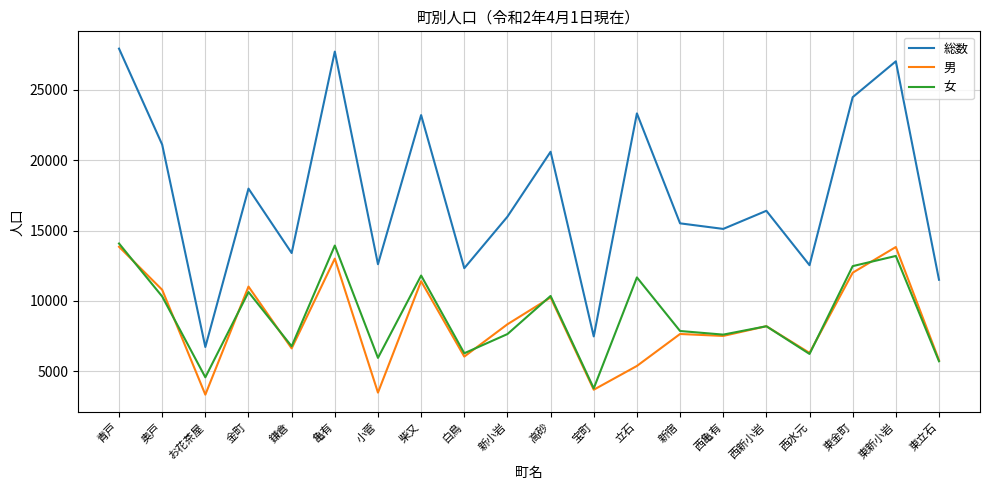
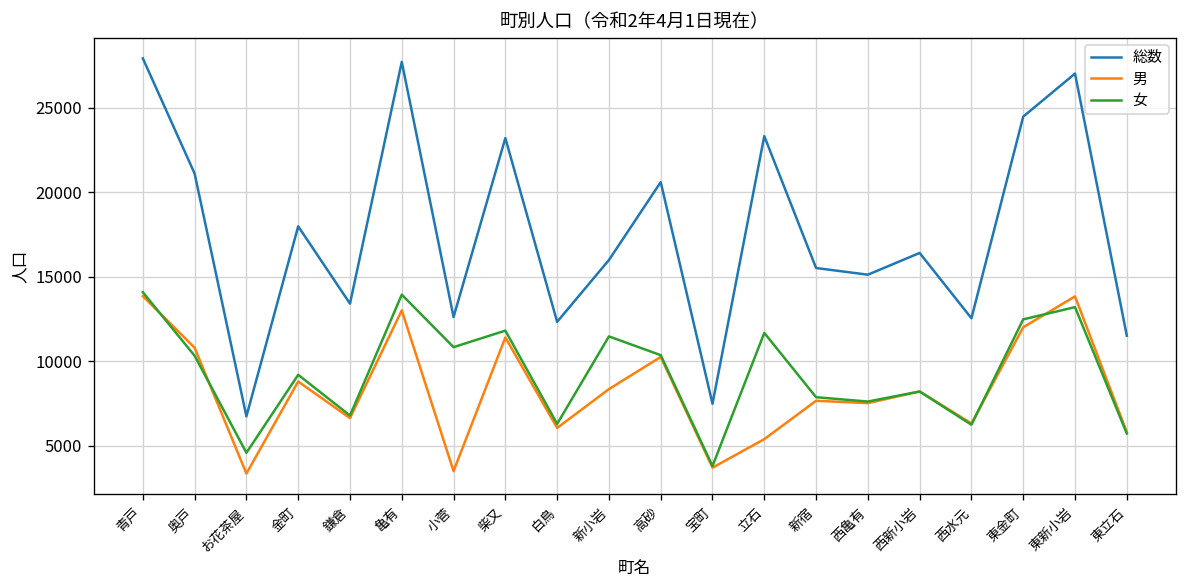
男, 金町: 11000 -> 8800
女, 金町: 10600 -> 9200
女, 小菅: 6000 -> 10800
女, 新小岩: 7600 -> 11500
